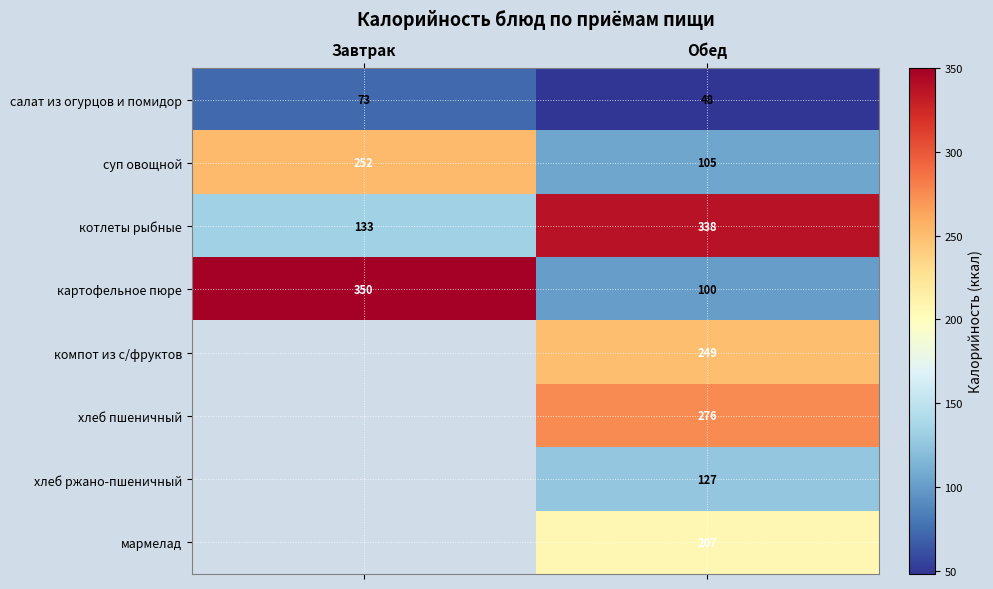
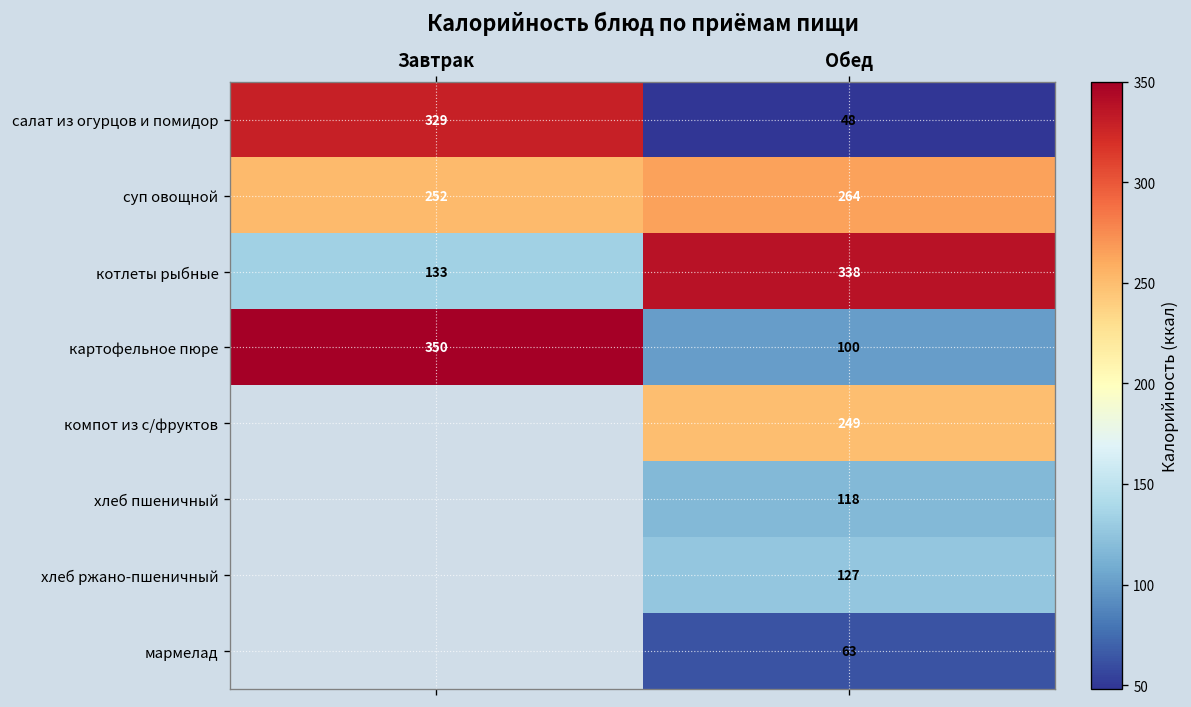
салат из огурцов и помидор, Завтрак: 73 -> 329
суп овощной, Обед: 105 -> 264
хлеб пшеничный, Обед: 276 -> 118
мармелад, Обед: 207 -> 63
